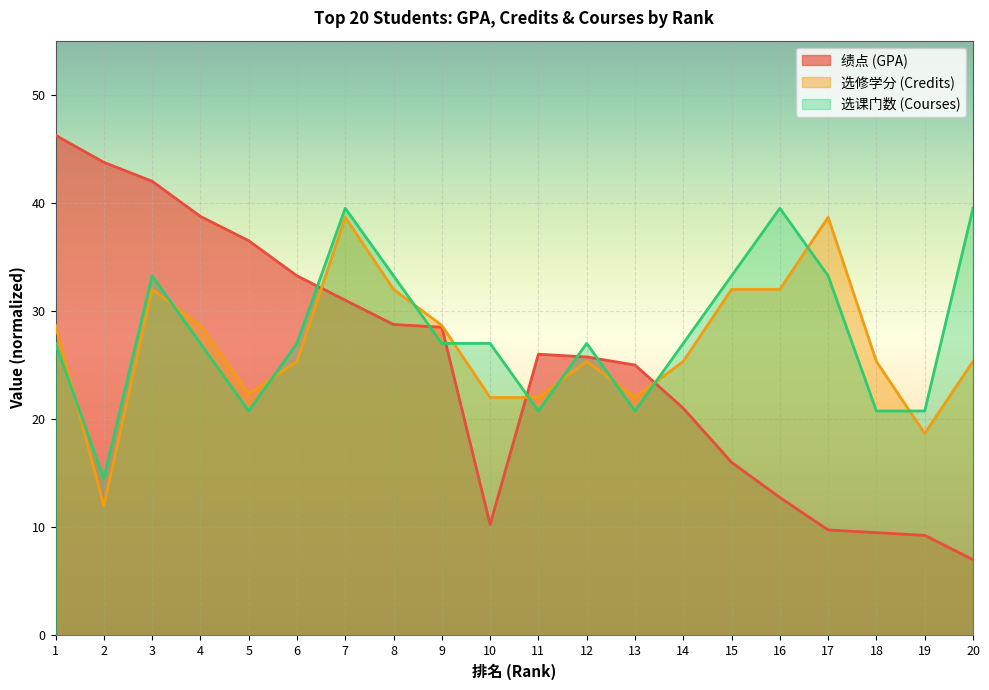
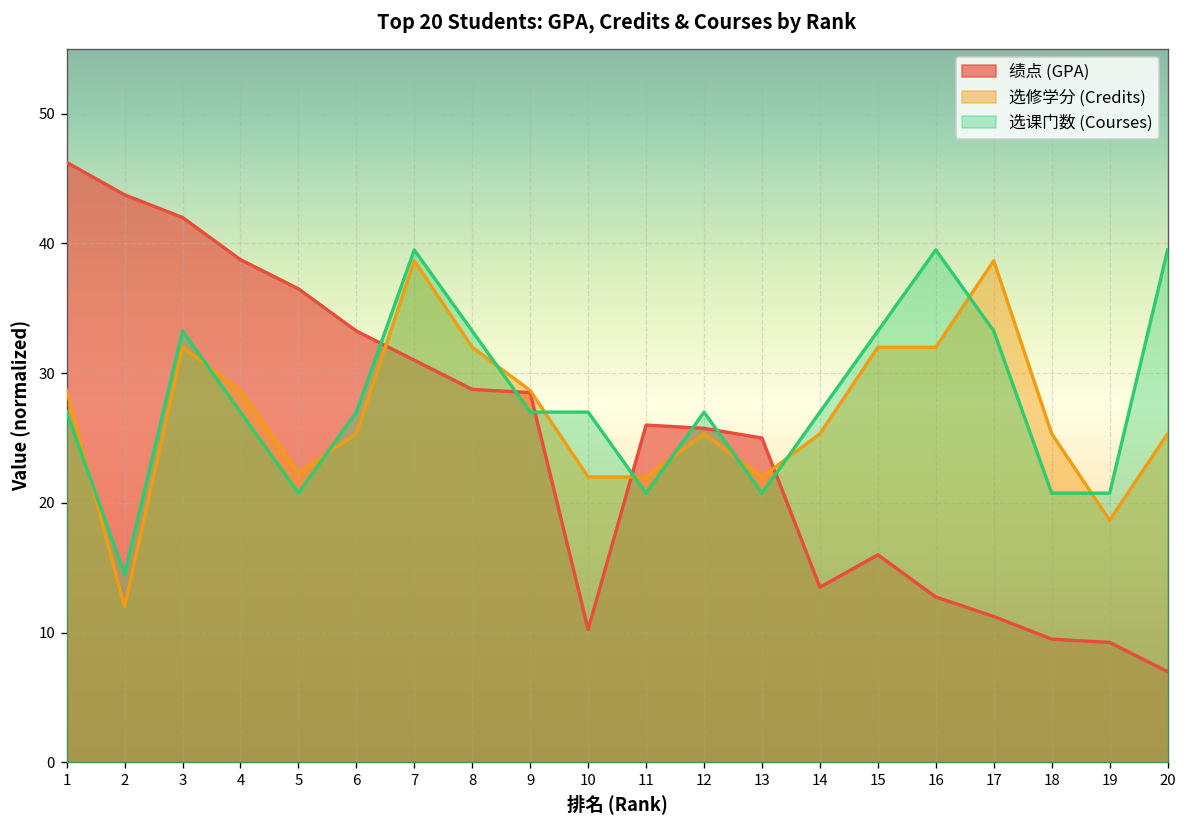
绩点 (GPA), 14: 21.0 -> 13.5
绩点 (GPA), 17: 9.8 -> 11.2
